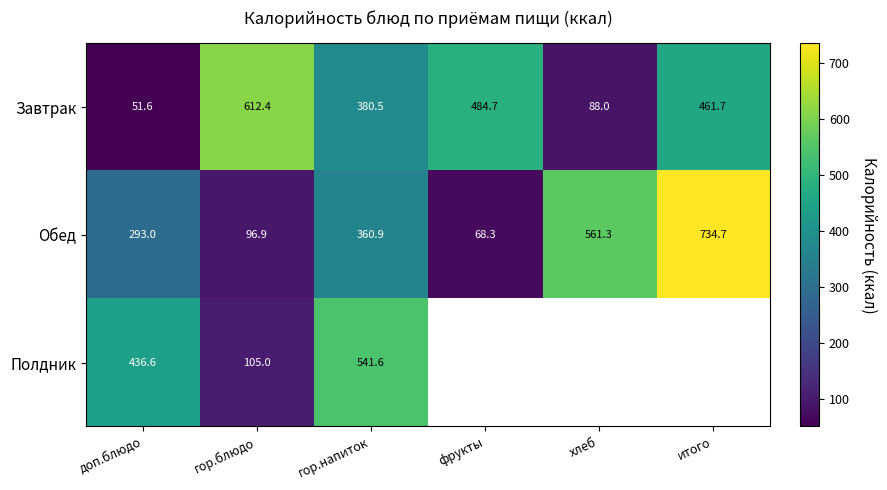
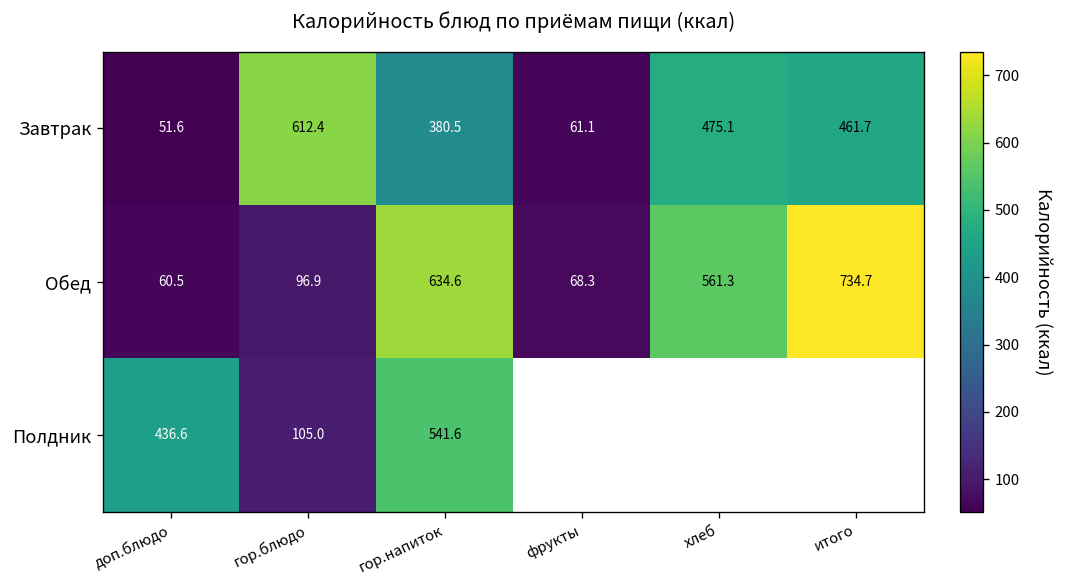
Завтрак, фрукты: 484.7 -> 61.1
Завтрак, хлеб: 88.0 -> 475.1
Обед, доп.блюдо: 293.0 -> 60.5
Обед, гор.напиток: 360.9 -> 634.6
